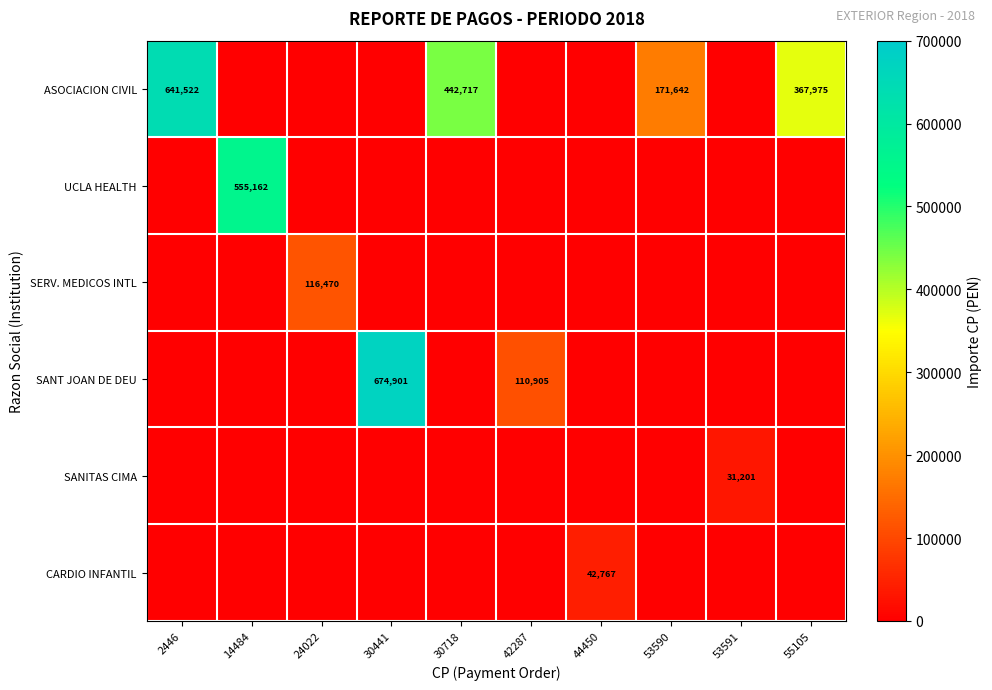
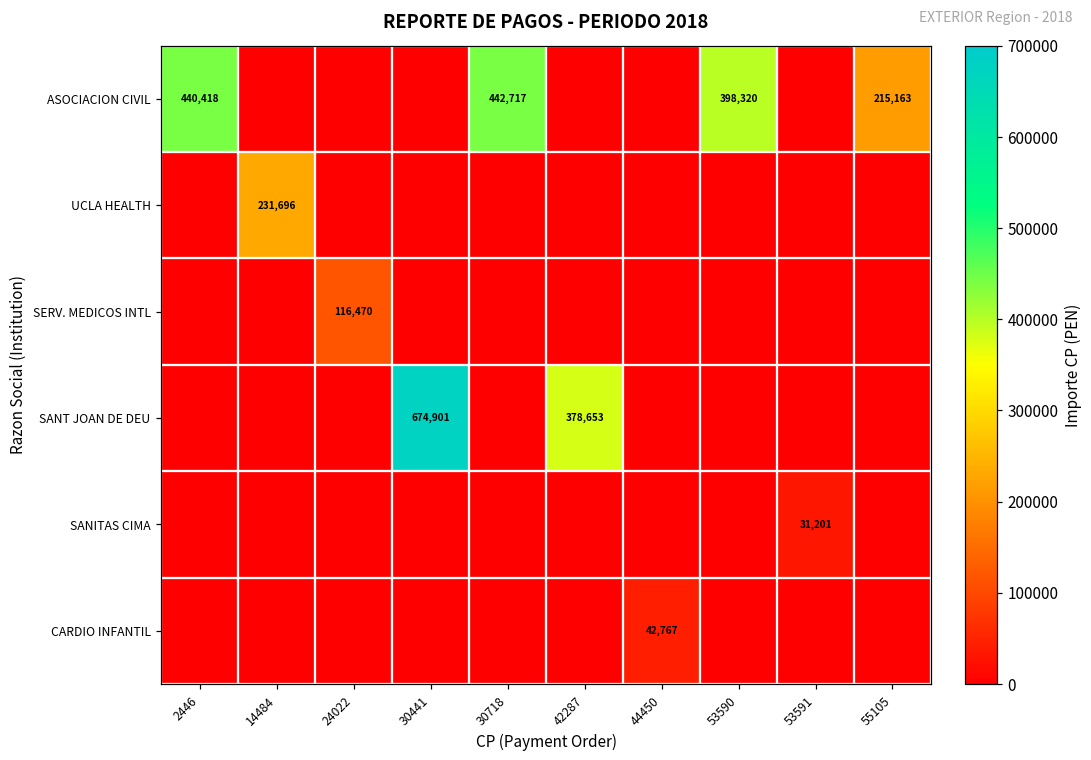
ASOCIACION CIVIL, 2446: 641,522 -> 440,418
ASOCIACION CIVIL, 53590: 171,642 -> 398,320
ASOCIACION CIVIL, 55105: 367,975 -> 215,163
UCLA HEALTH, 14484: 555,162 -> 231,696
SANT JOAN DE DEU, 42287: 110,905 -> 378,653
